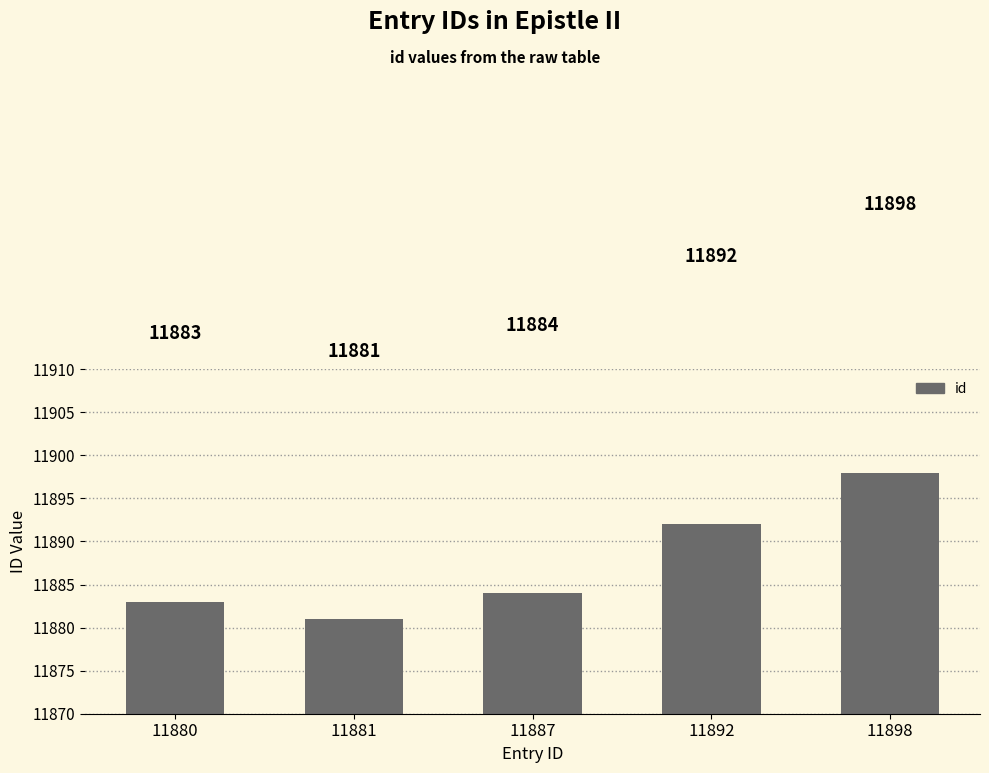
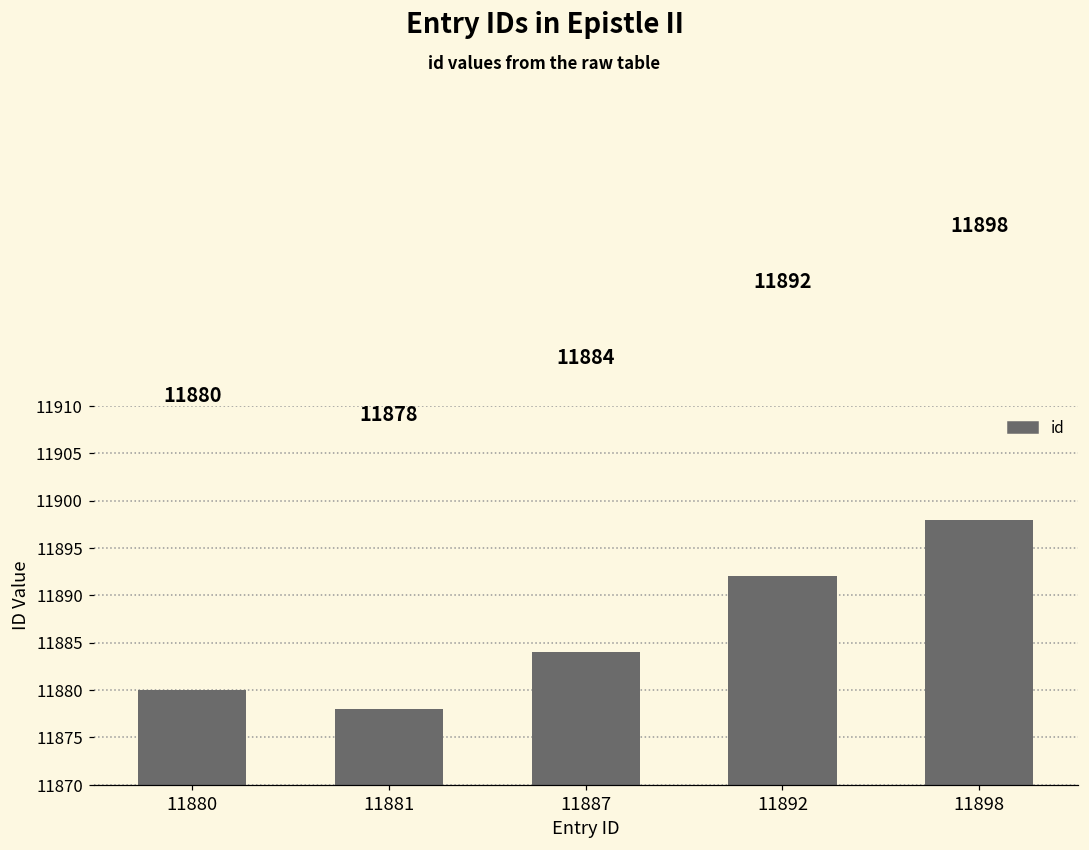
11880: 11883 -> 11880
11881: 11881 -> 11878
